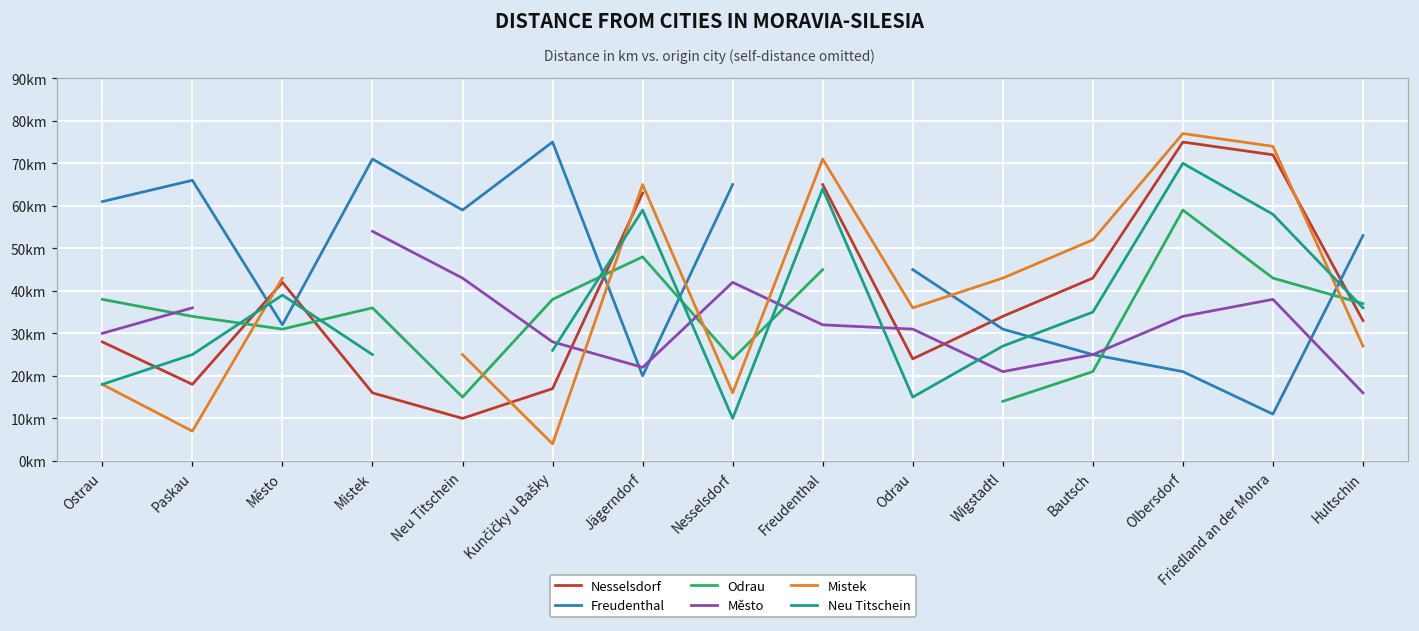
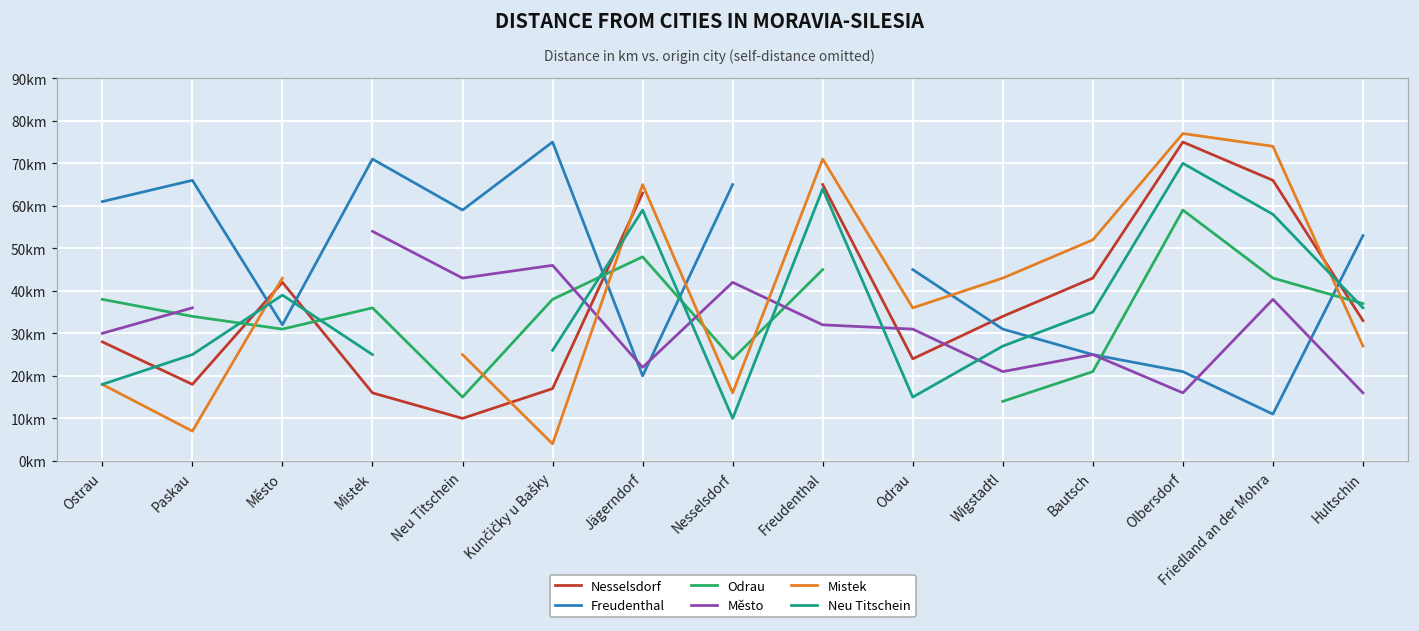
Město, Kunčičky u Bašky: 28km -> 46km
Město, Olbersdorf: 34km -> 16km
Nesselsdorf, Friedland an der Mohra: 72km -> 66km
